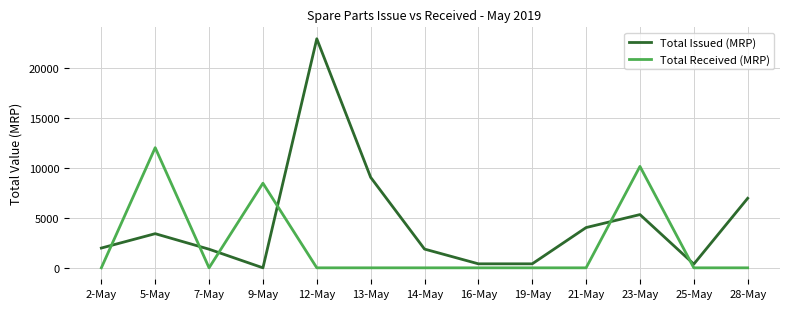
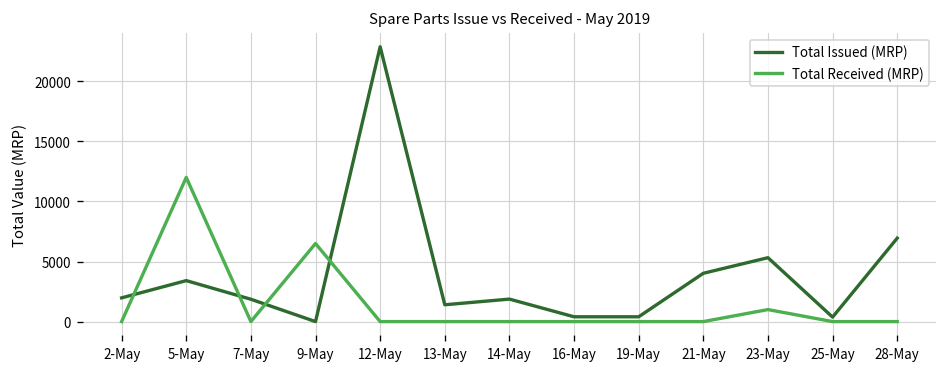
Total Received (MRP), 9-May: 8500 -> 6500
Total Issued (MRP), 13-May: 9000 -> 1400
Total Received (MRP), 23-May: 10100 -> 1000
